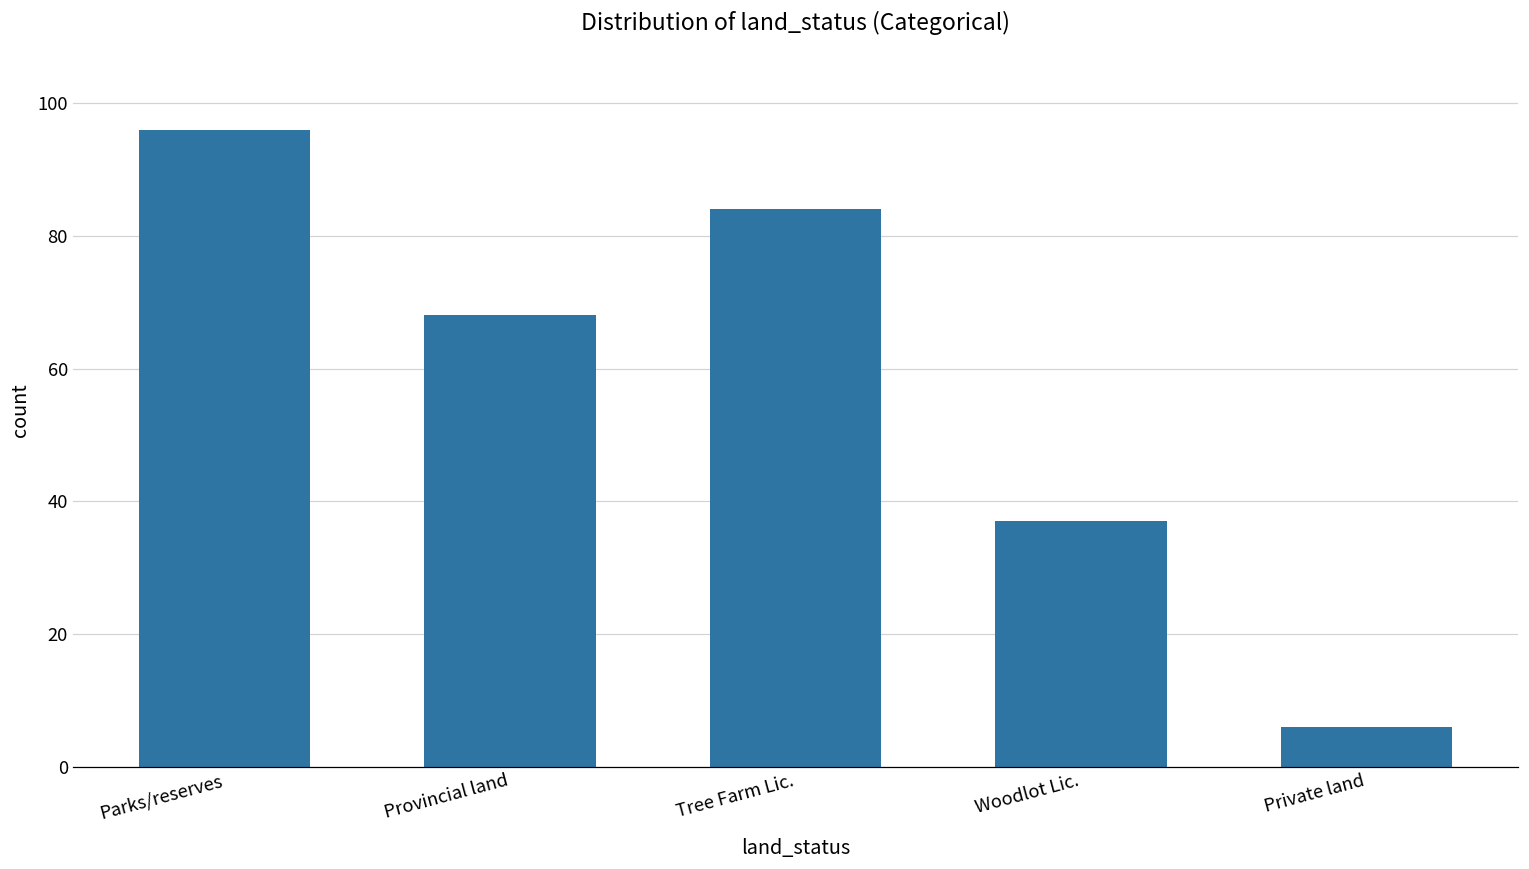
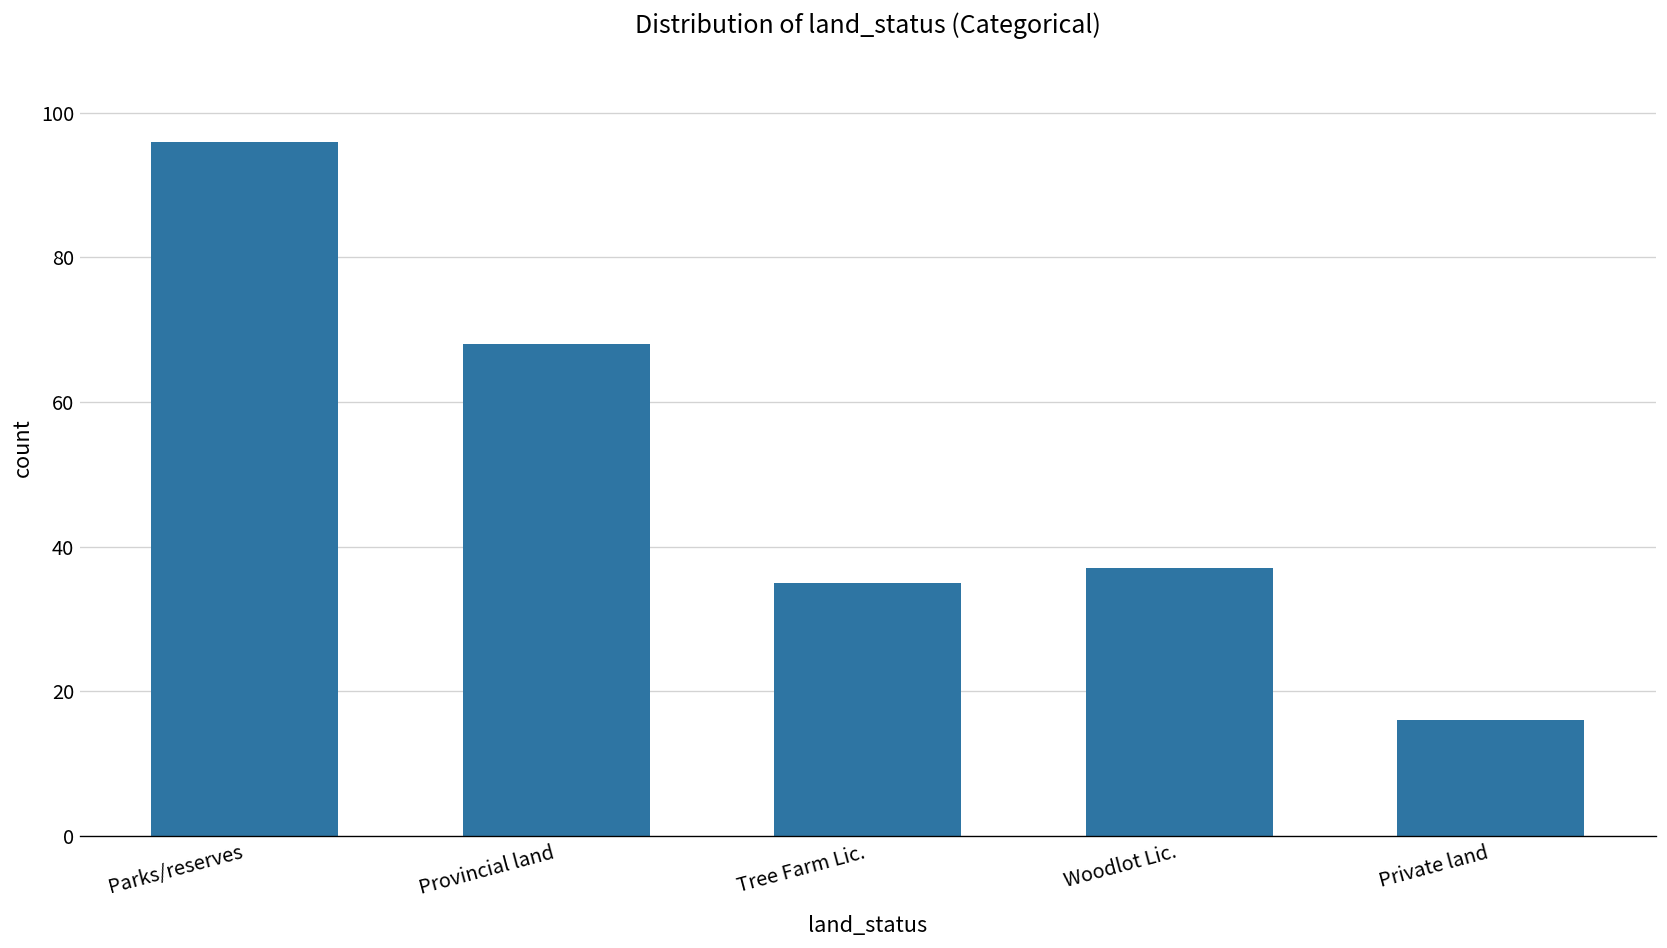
Tree Farm Lic.: 84 -> 35
Private land: 6 -> 16
